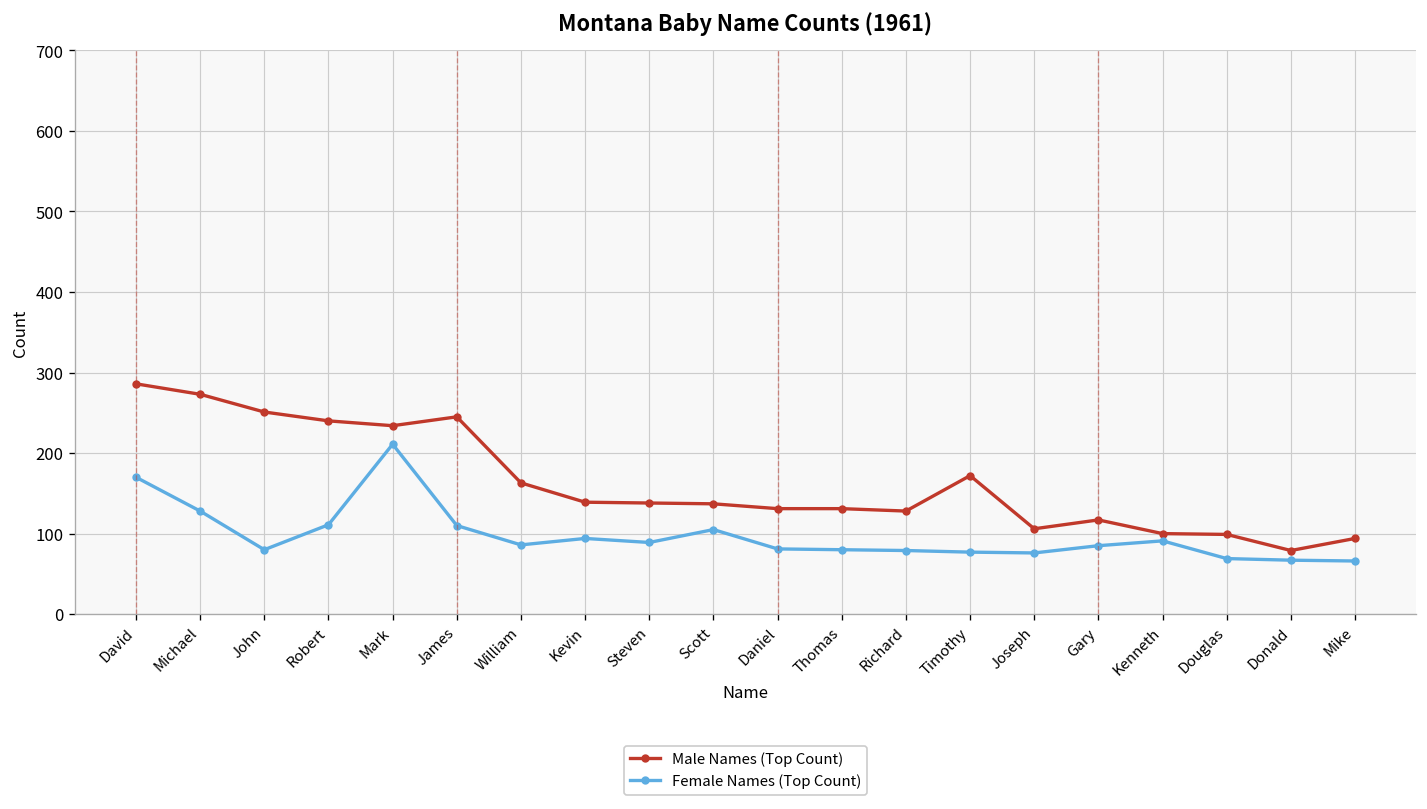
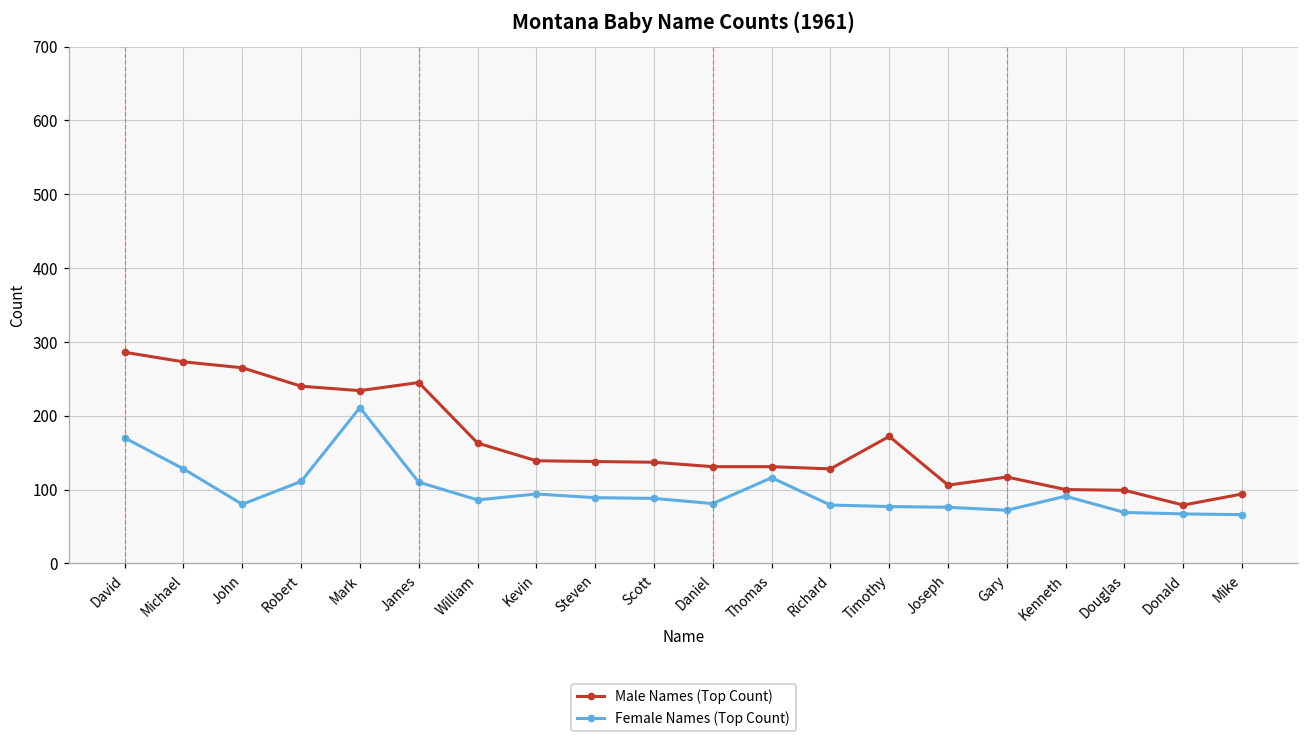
Male Names (Top Count), John: 250 -> 270
Female Names (Top Count), Scott: 110 -> 90
Female Names (Top Count), Thomas: 80 -> 120
Female Names (Top Count), Gary: 90 -> 70
